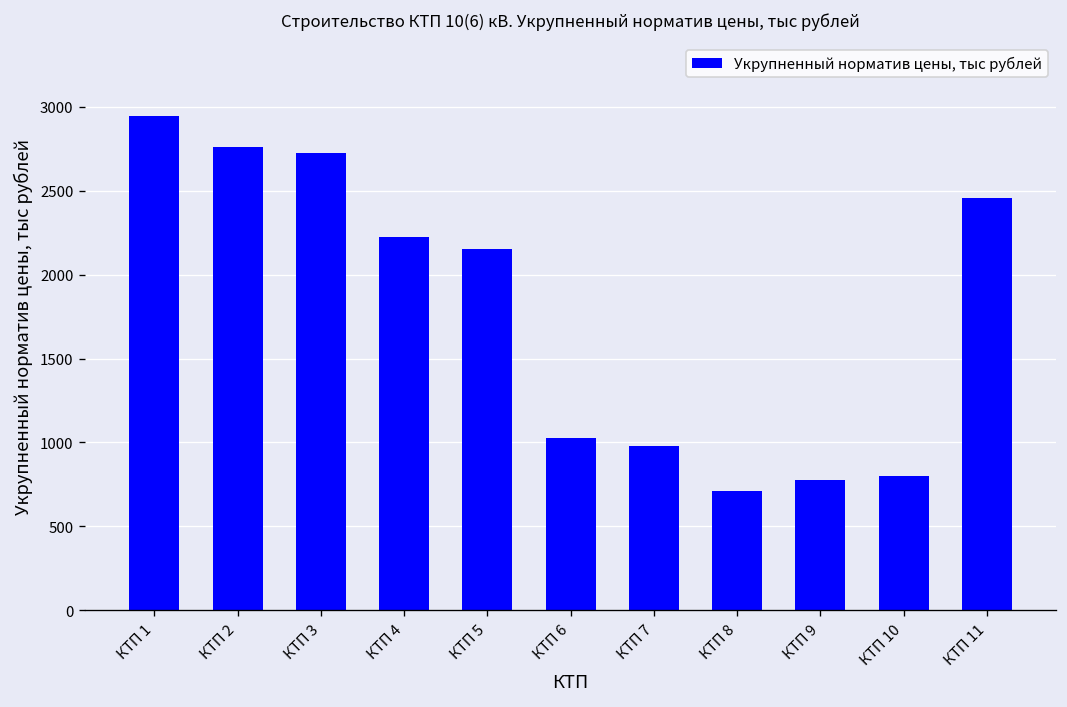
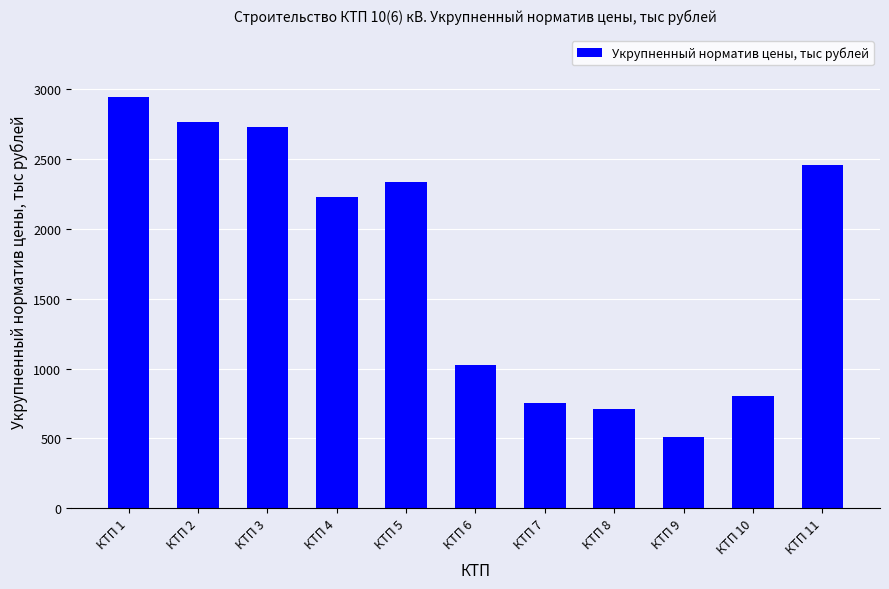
КТП 5: 2150 -> 2330
КТП 7: 980 -> 750
КТП 9: 780 -> 510
